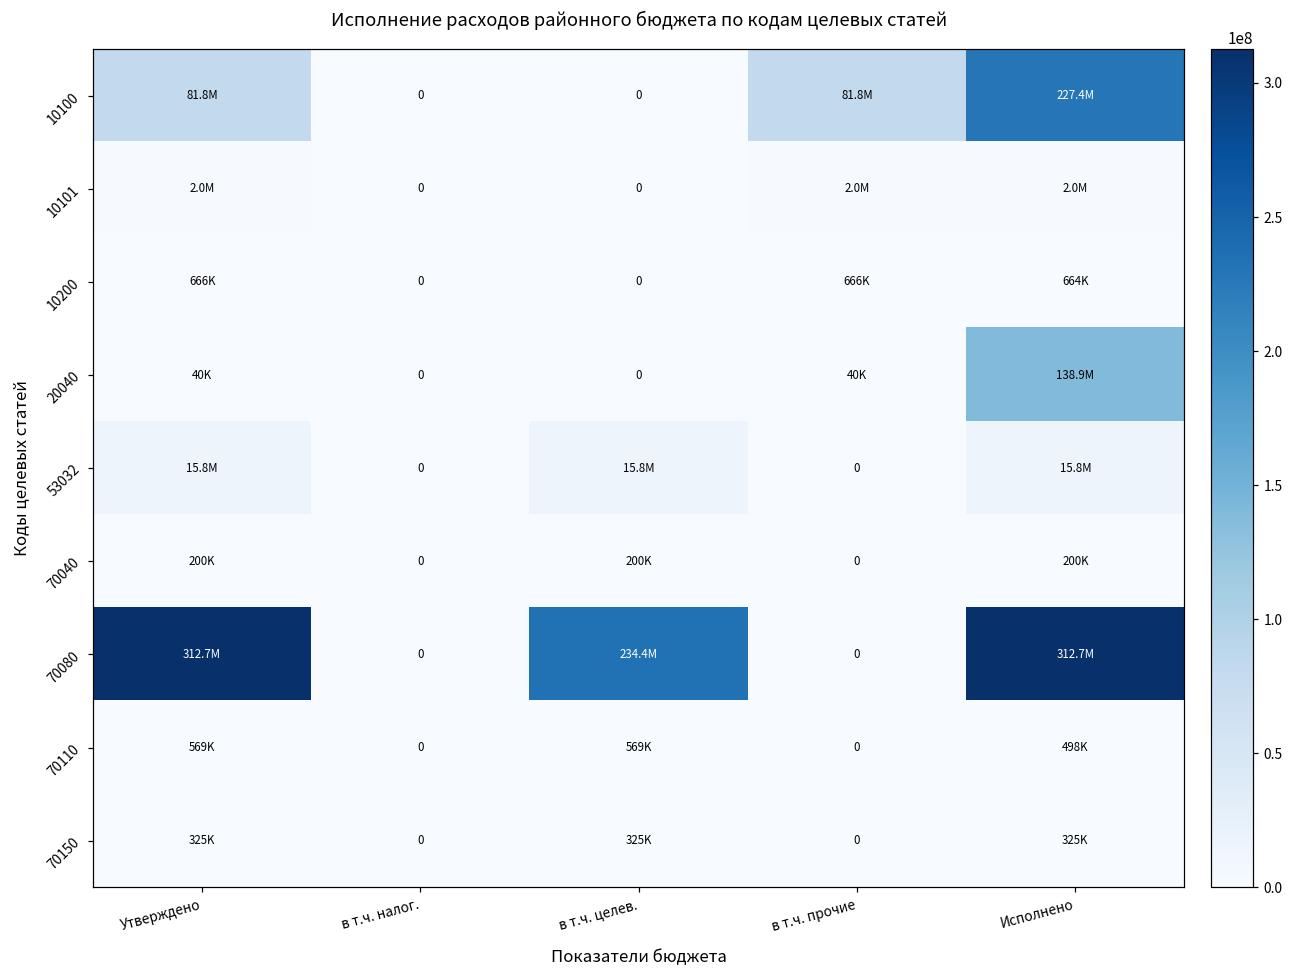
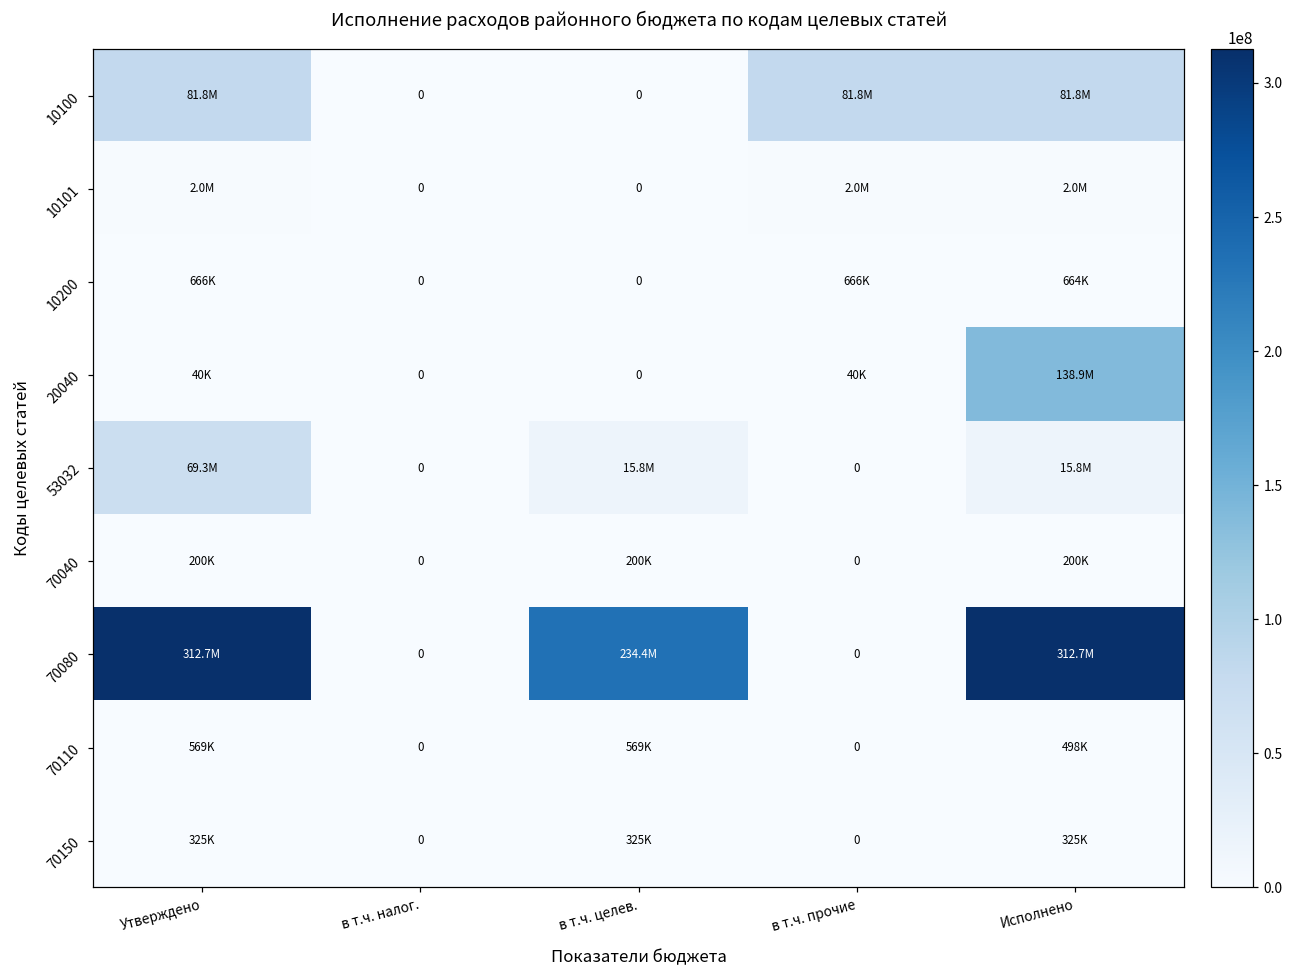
10100, Исполнено: 227.4M -> 81.8M
53032, Утверждено: 15.8M -> 69.3M
